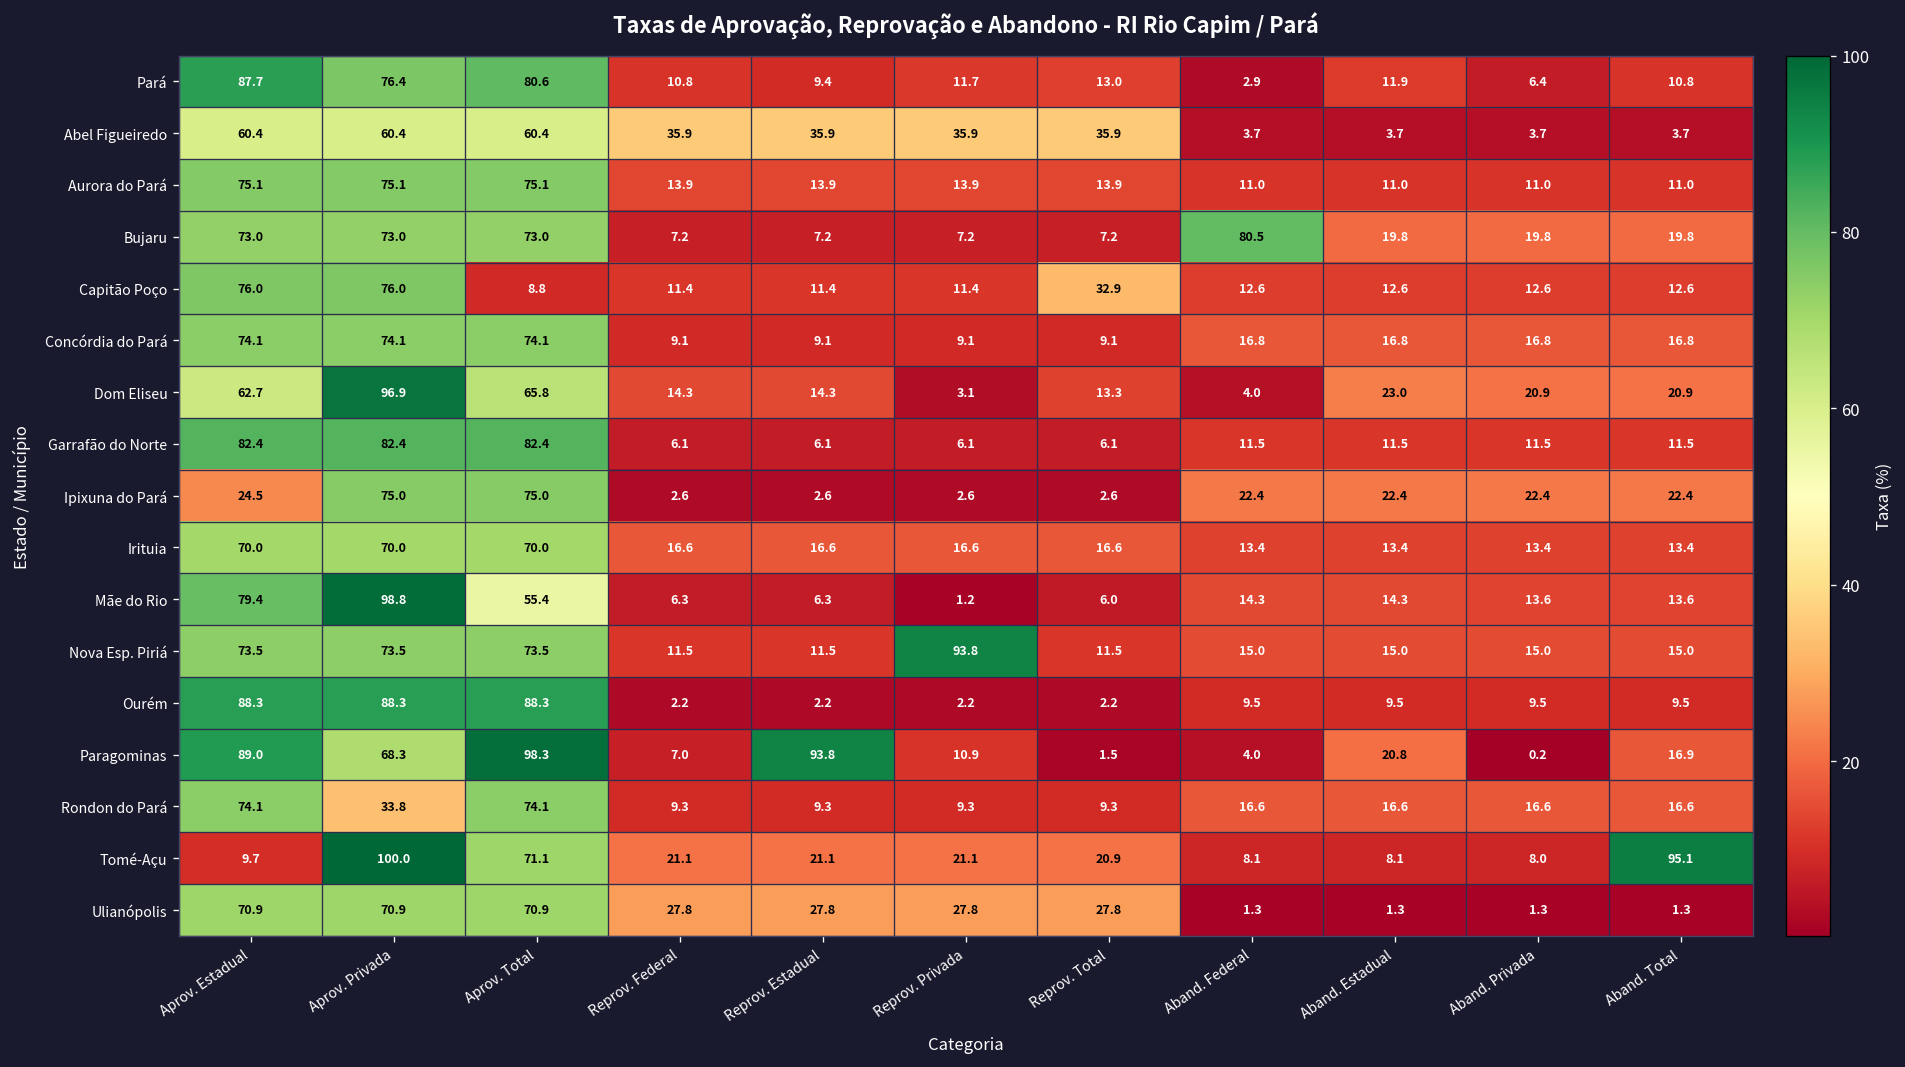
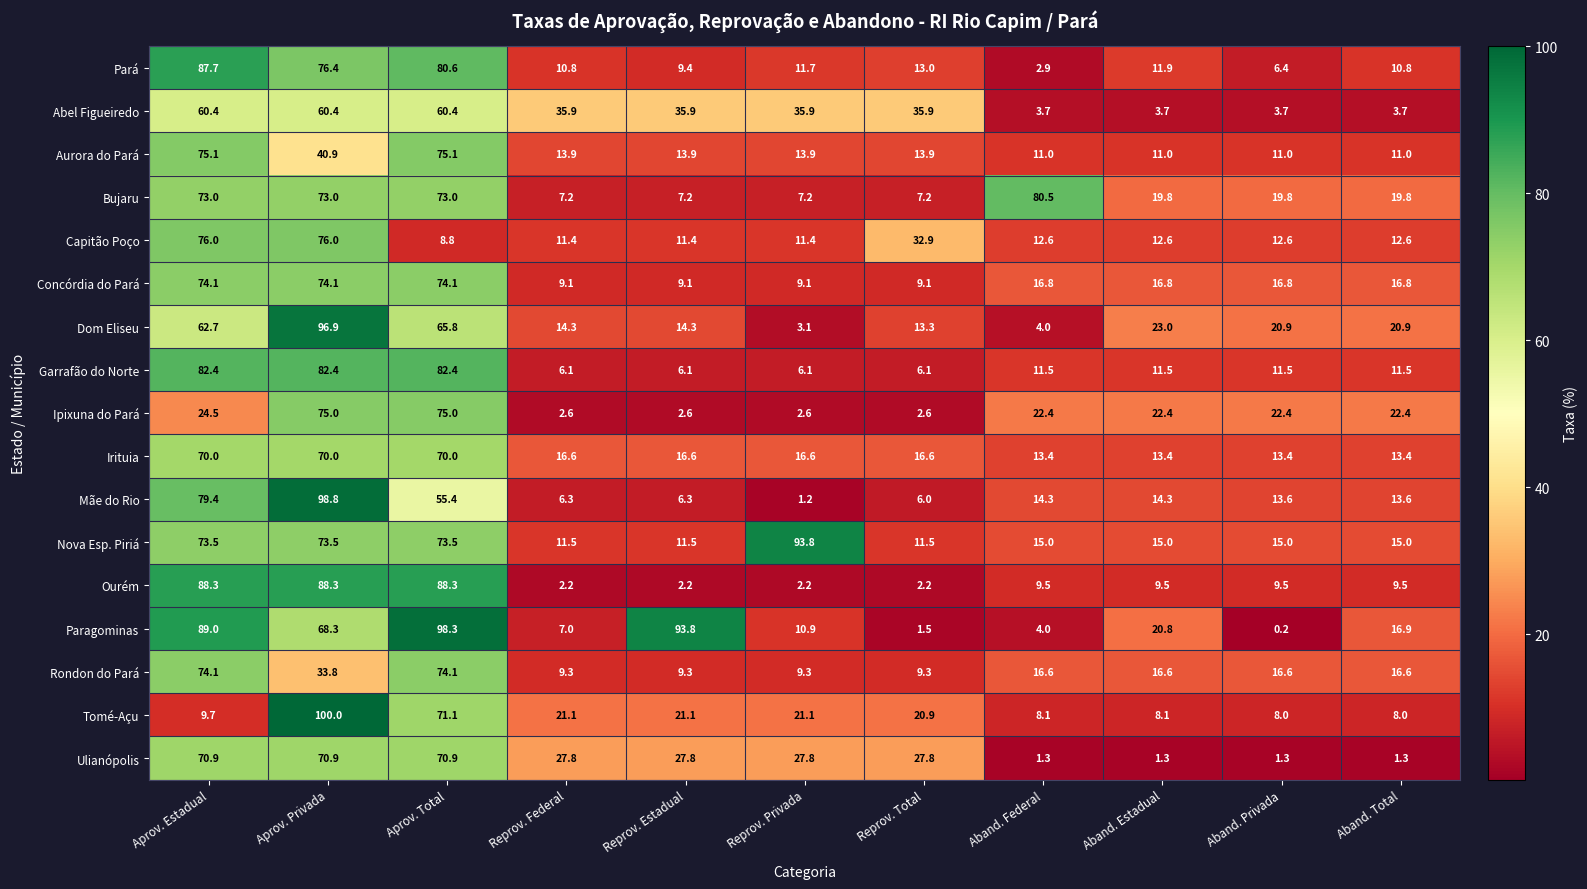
Aurora do Pará, Aprov. Privada: 75.1 -> 40.9
Tomé-Açu, Aband. Total: 95.1 -> 8.0
